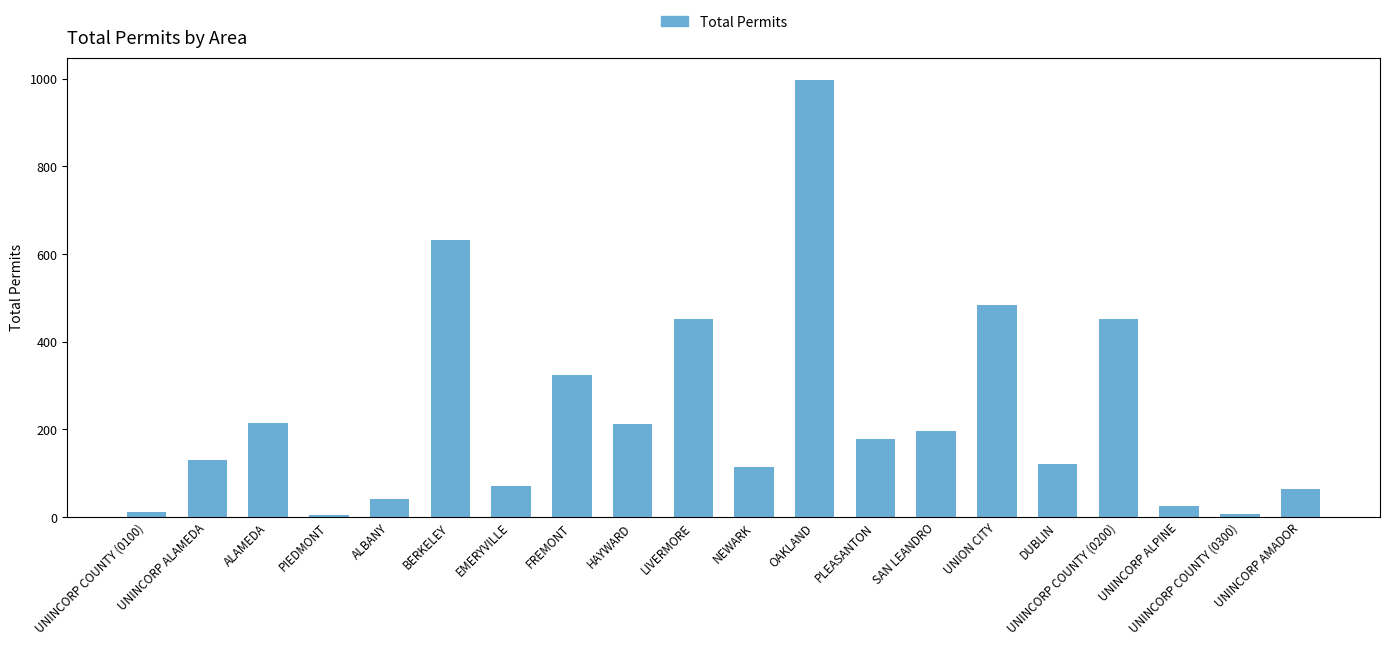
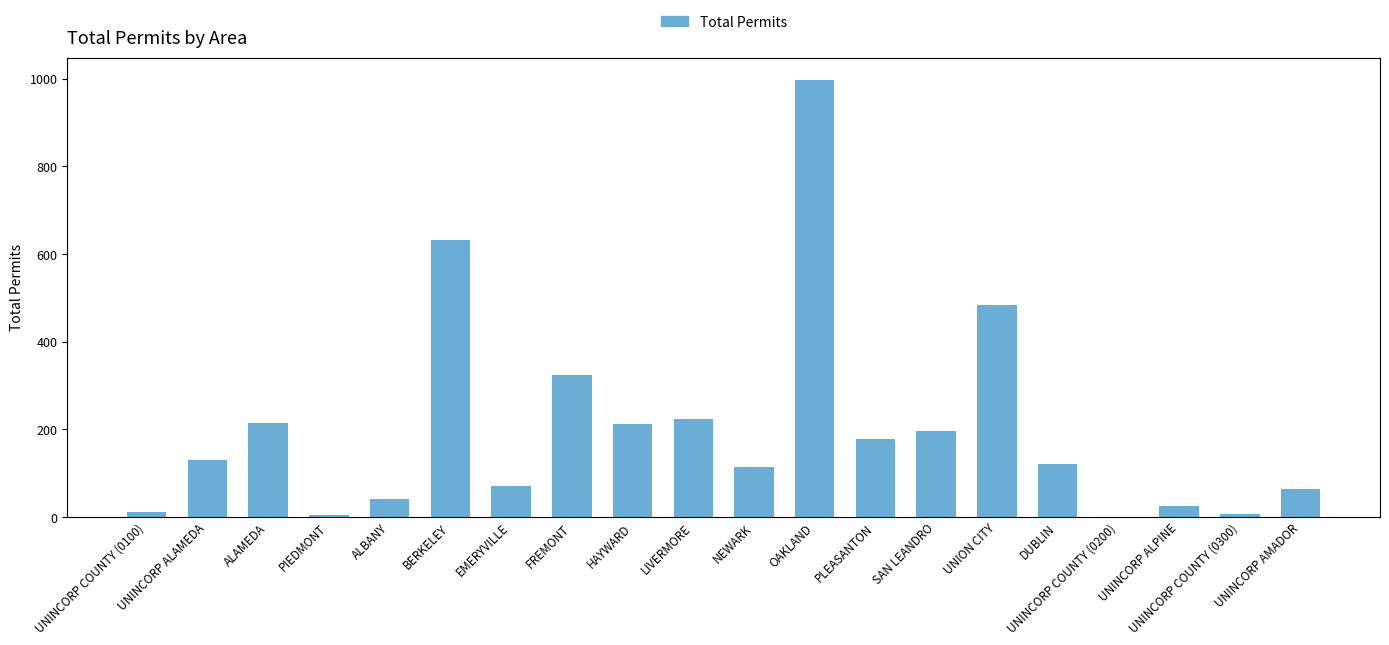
LIVERMORE: 450 -> 220
UNINCORP COUNTY (0200): 450 -> 0
